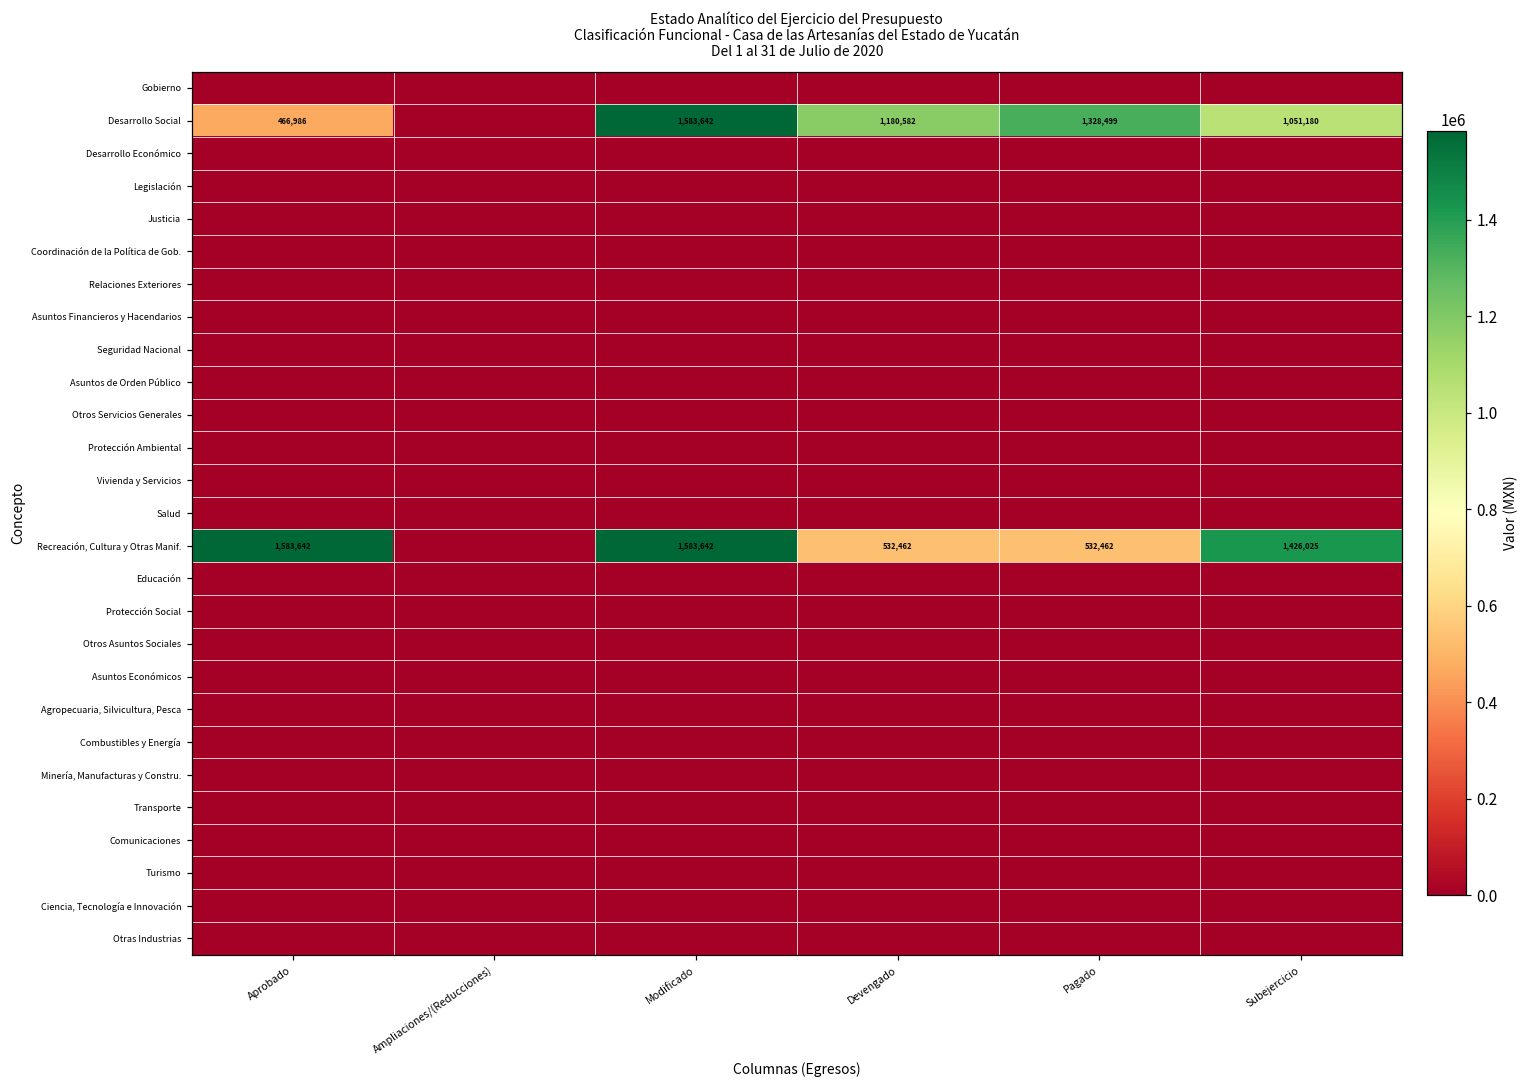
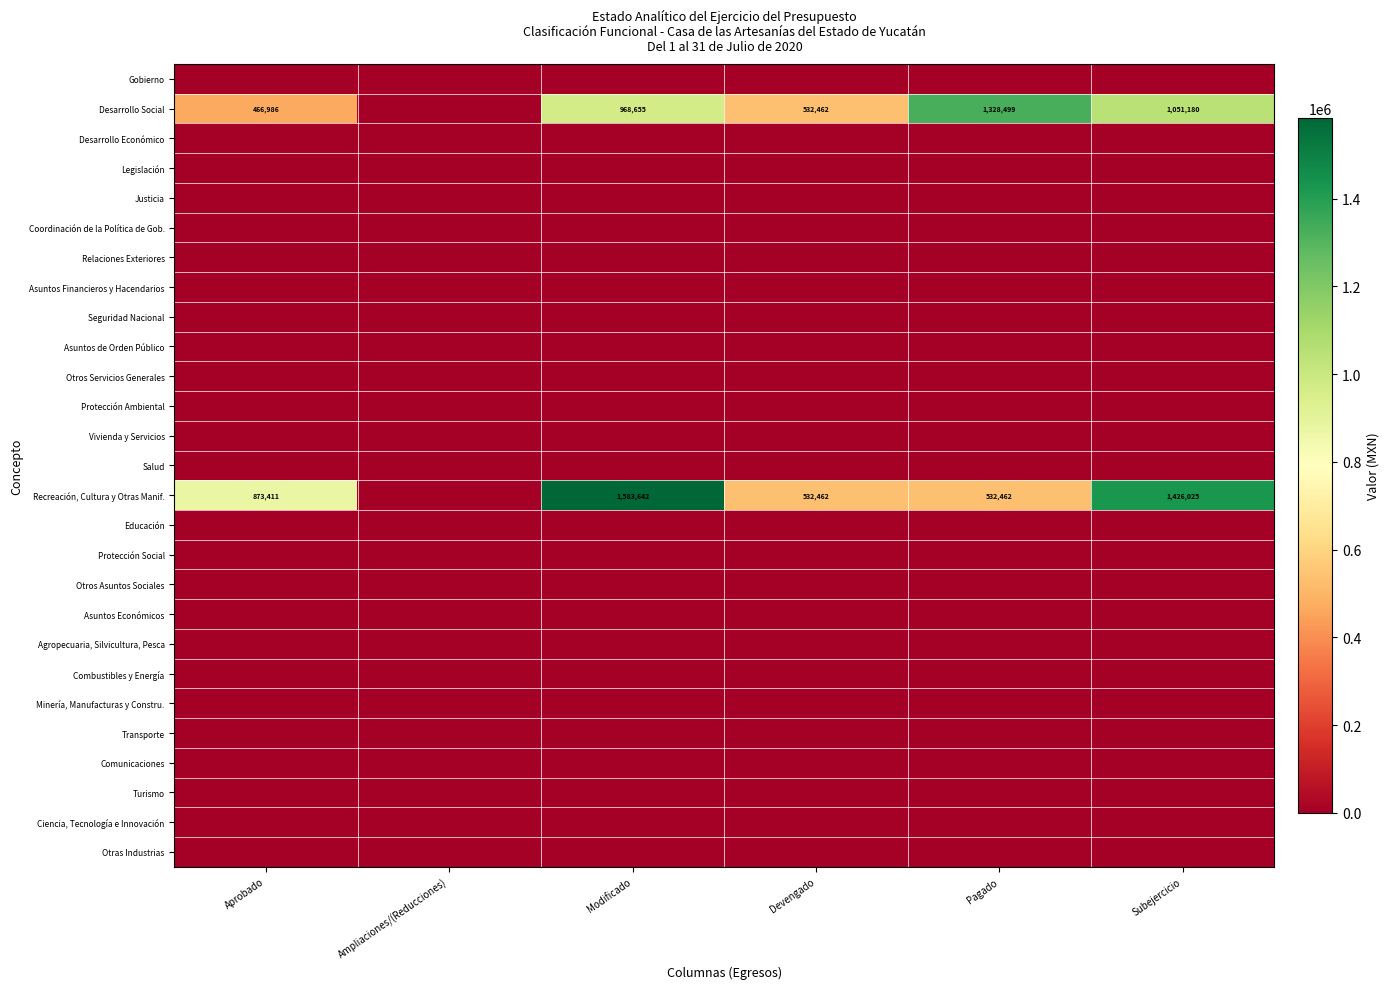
Desarrollo Social, Modificado: 1,583,642 -> 968,655
Desarrollo Social, Devengado: 1,180,582 -> 532,462
Recreación, Cultura y Otras Manif., Aprobado: 1,583,642 -> 873,411
